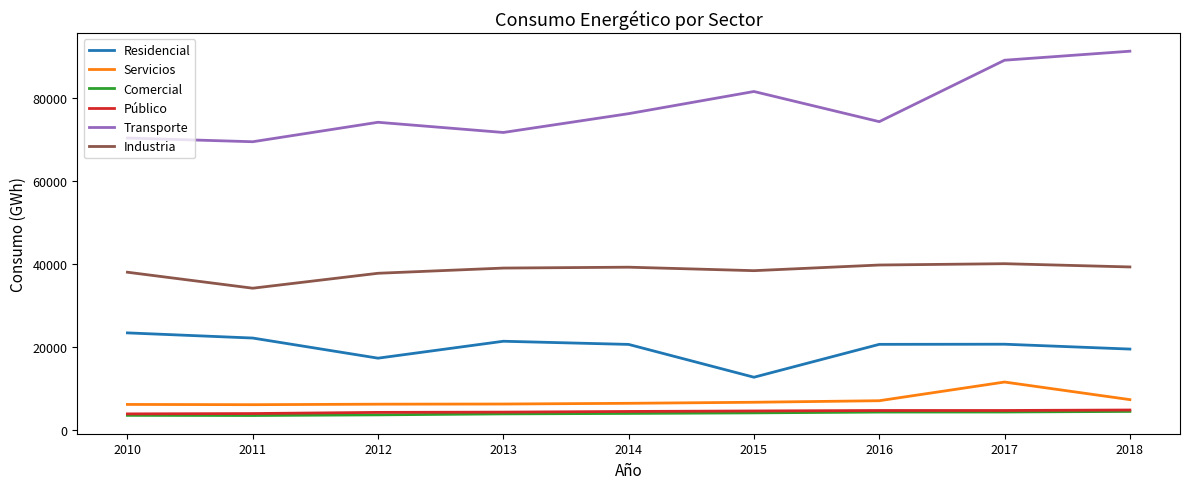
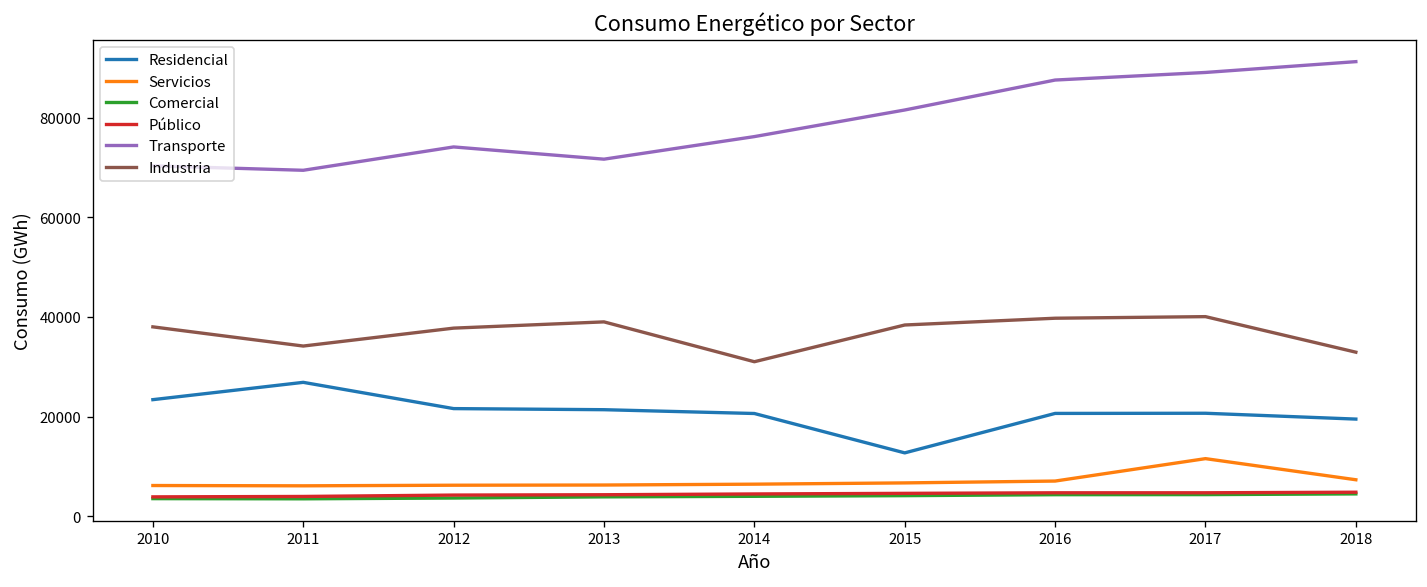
Residencial, 2011: 22000 -> 27000
Residencial, 2012: 17000 -> 22000
Industria, 2014: 39000 -> 31000
Transporte, 2016: 74000 -> 88000
Industria, 2018: 39000 -> 33000
